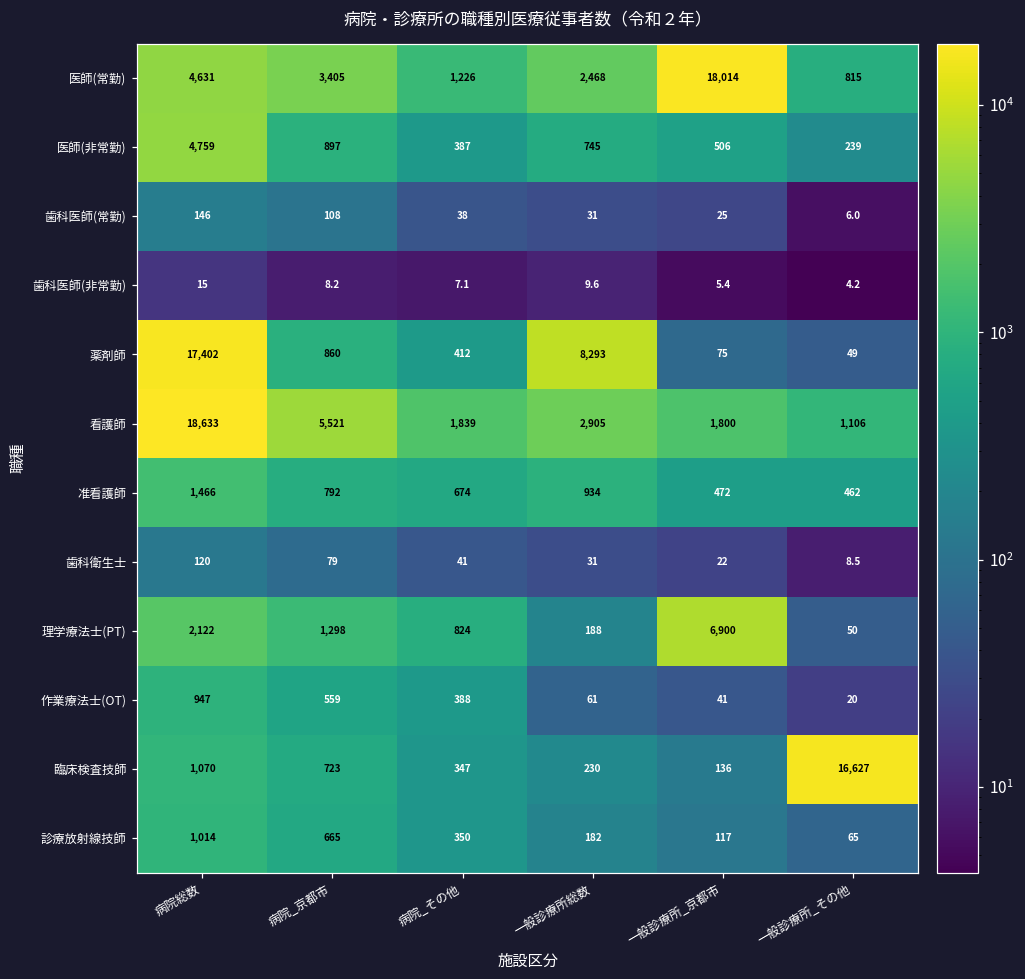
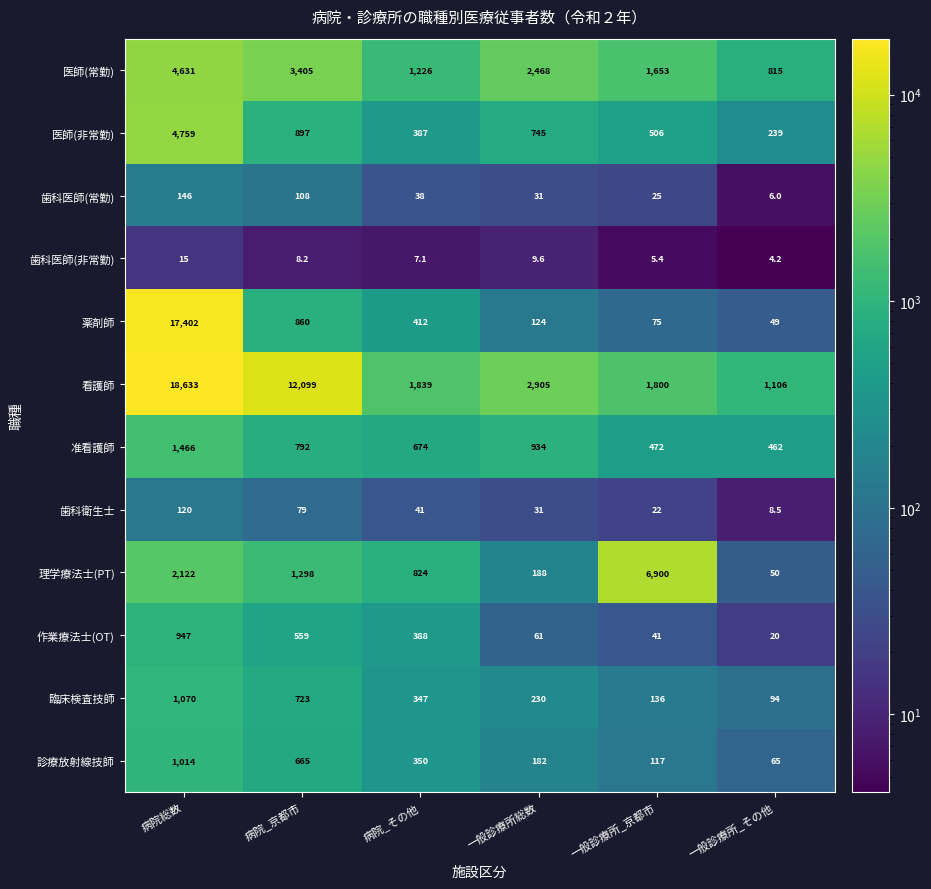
医師(常勤), 一般診療所_京都市: 18,014 -> 1,653
薬剤師, 一般診療所総数: 8,293 -> 124
看護師, 病院_京都市: 5,521 -> 12,099
臨床検査技師, 一般診療所_その他: 16,627 -> 94
